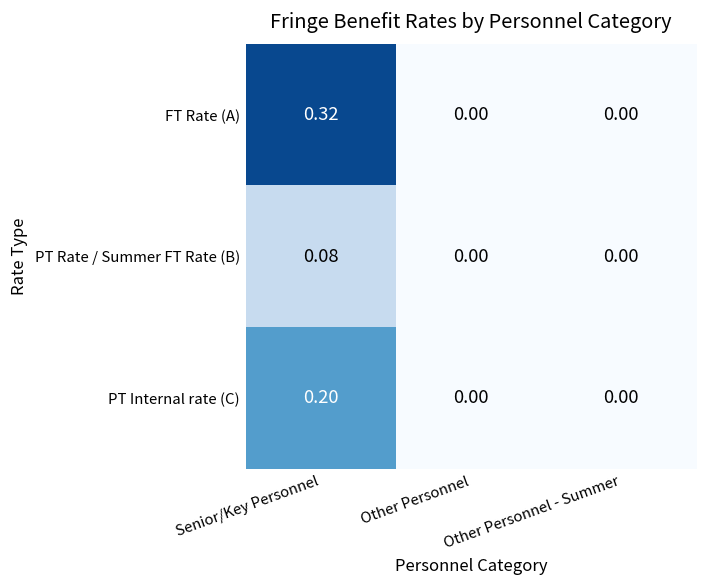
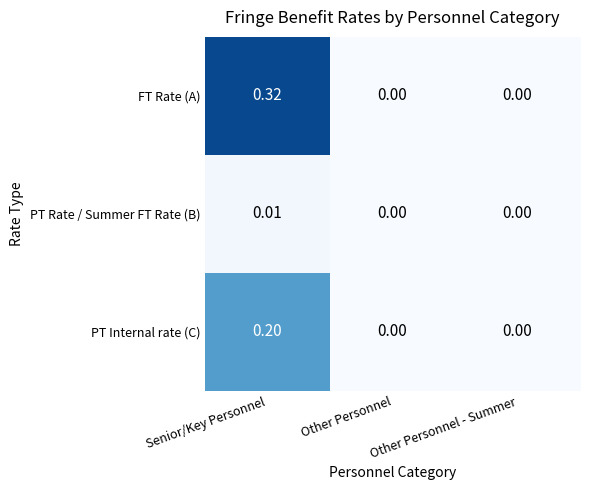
PT Rate / Summer FT Rate (B), Senior/Key Personnel: 0.08 -> 0.01
